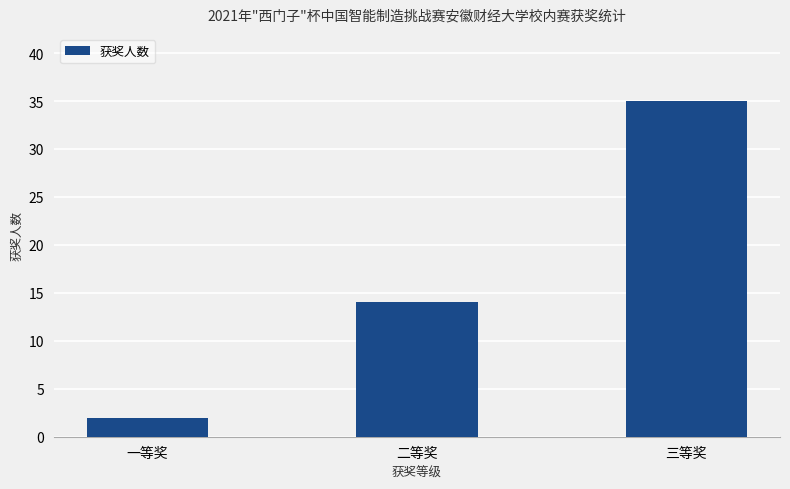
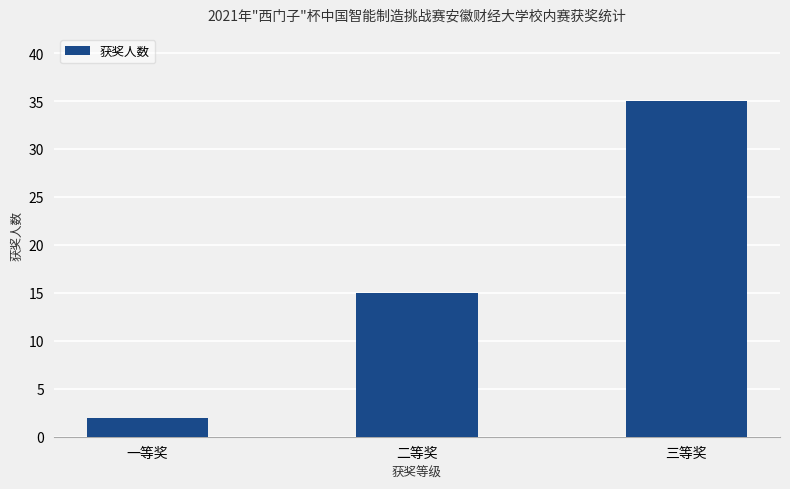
二等奖: 14 -> 15
